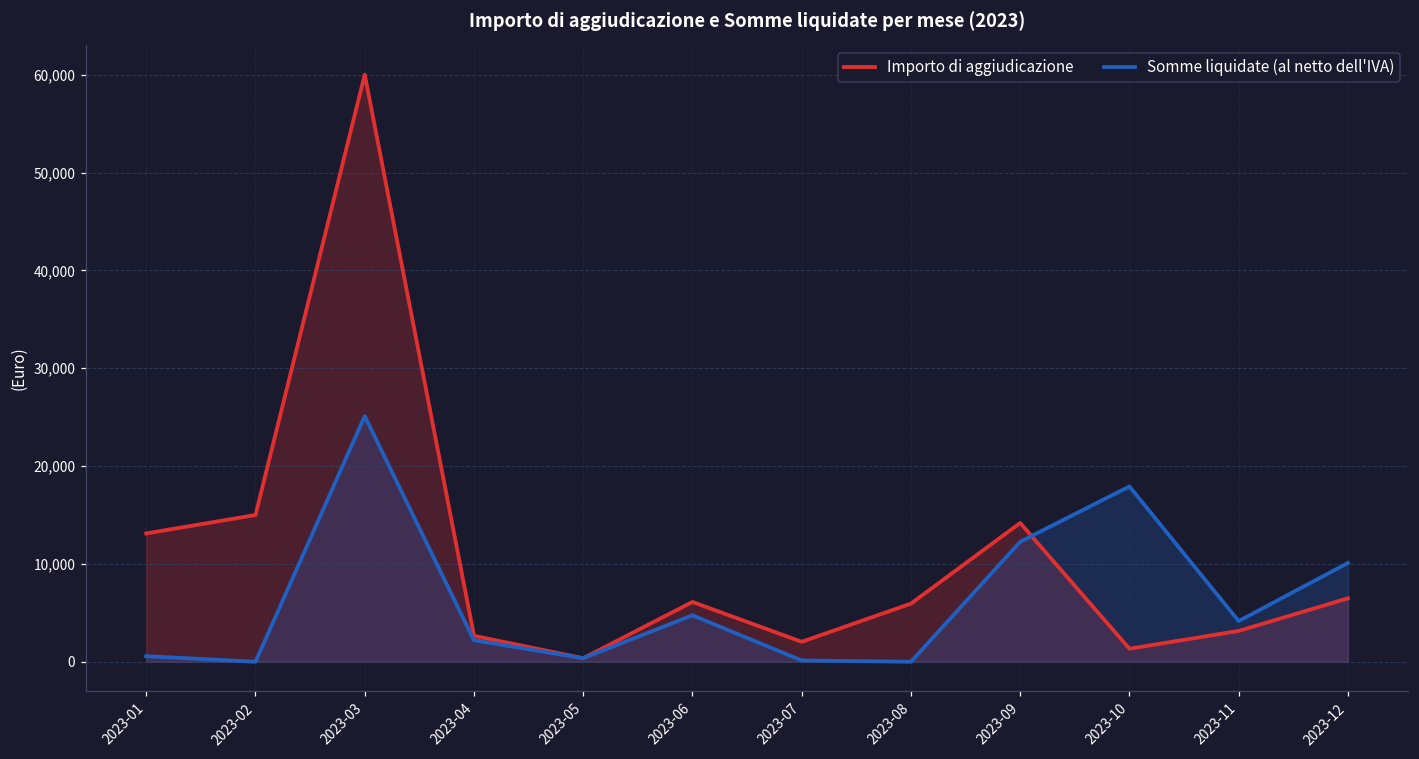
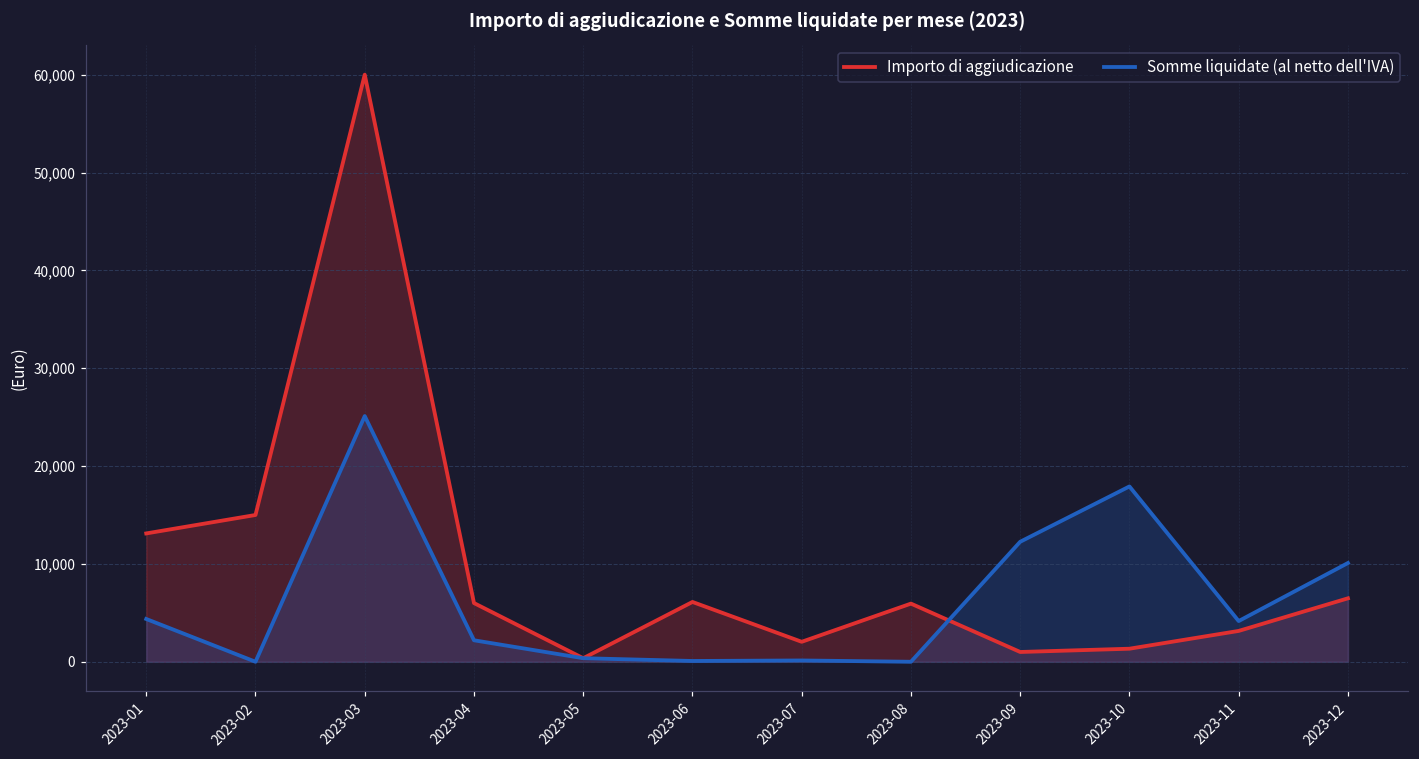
Somme liquidate (al netto dell'IVA), 2023-01: 1,000 -> 4,000
Importo di aggiudicazione, 2023-04: 3,000 -> 6,000
Somme liquidate (al netto dell'IVA), 2023-06: 5,000 -> 0
Importo di aggiudicazione, 2023-09: 14,000 -> 1,000
